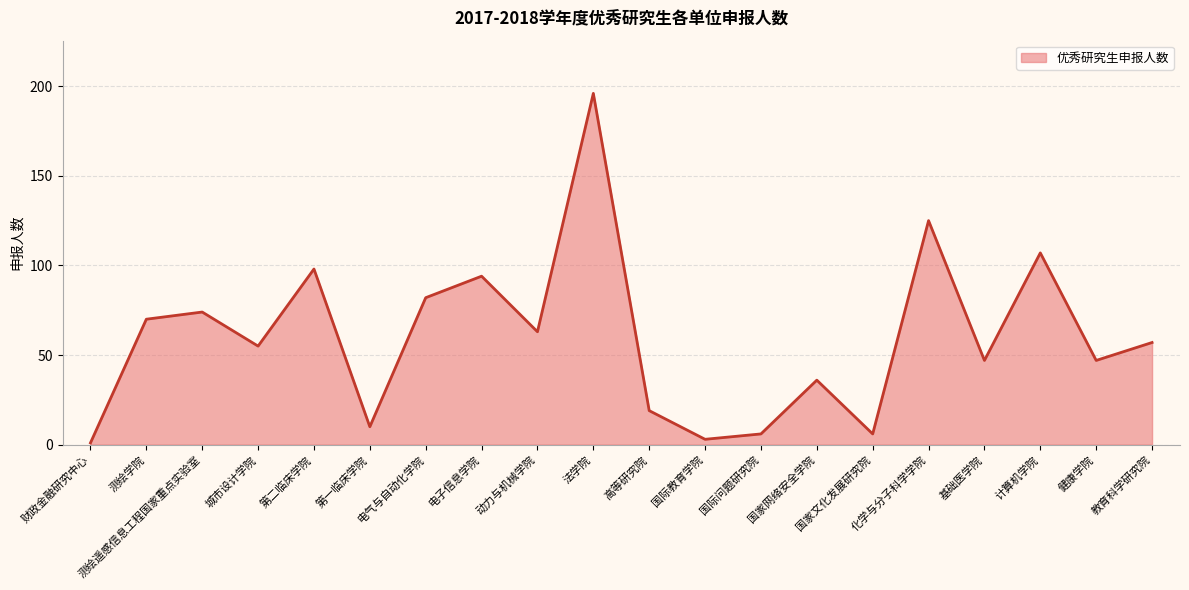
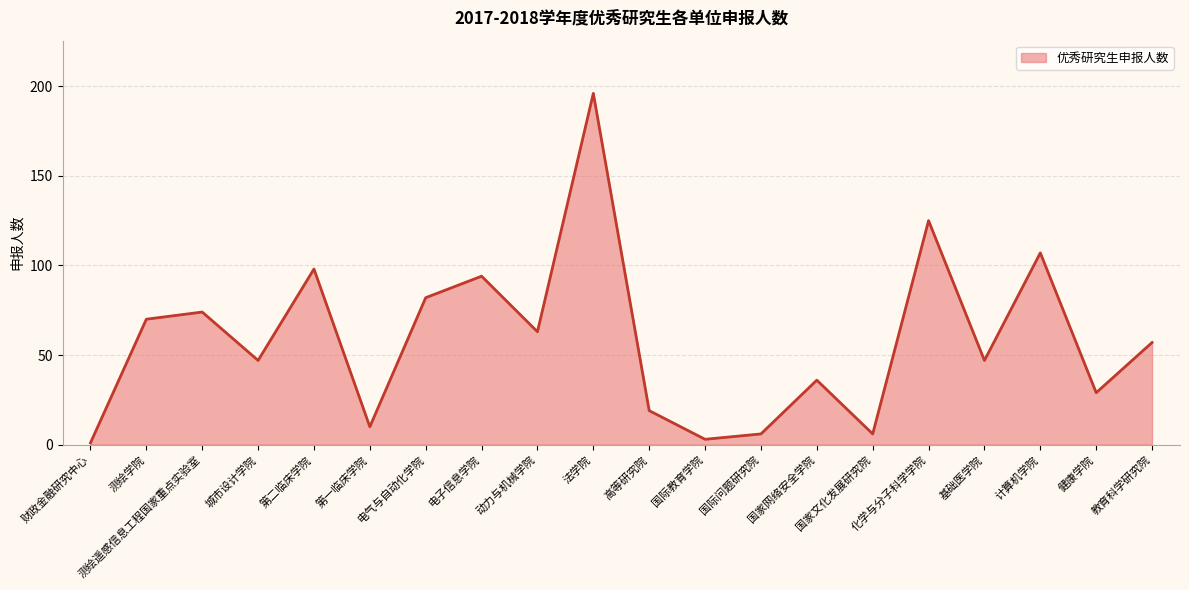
城市设计学院: 55 -> 47
健康学院: 47 -> 29
